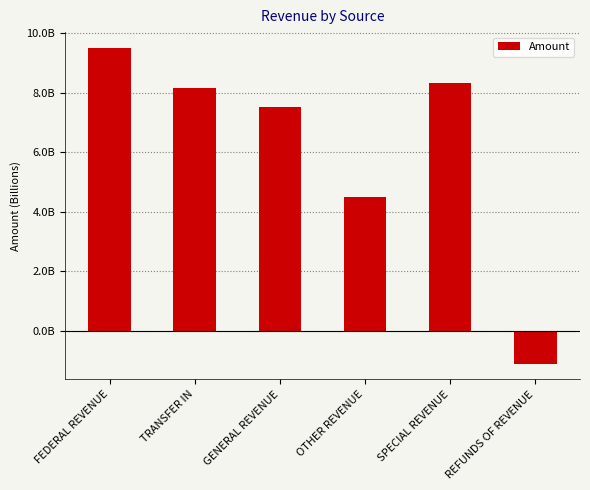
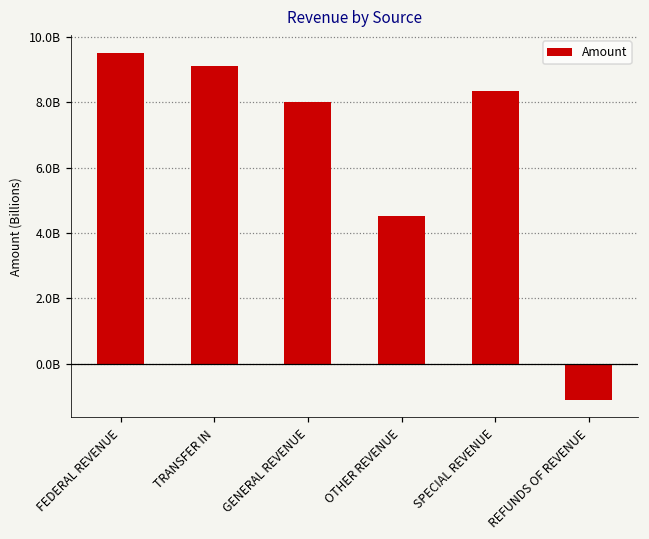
TRANSFER IN: 8200000000 -> 9100000000
GENERAL REVENUE: 7500000000 -> 8000000000
